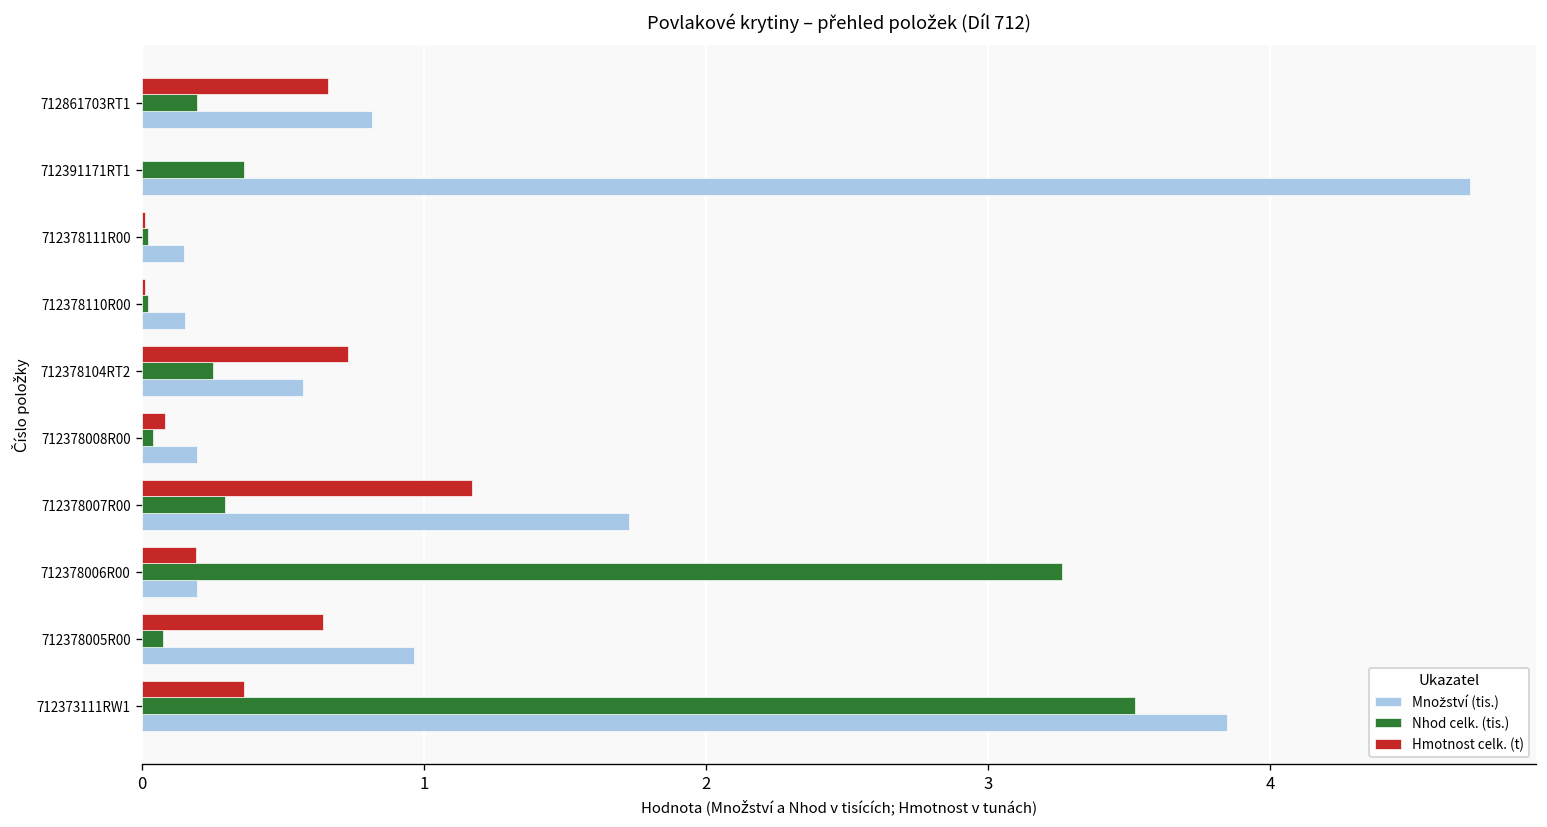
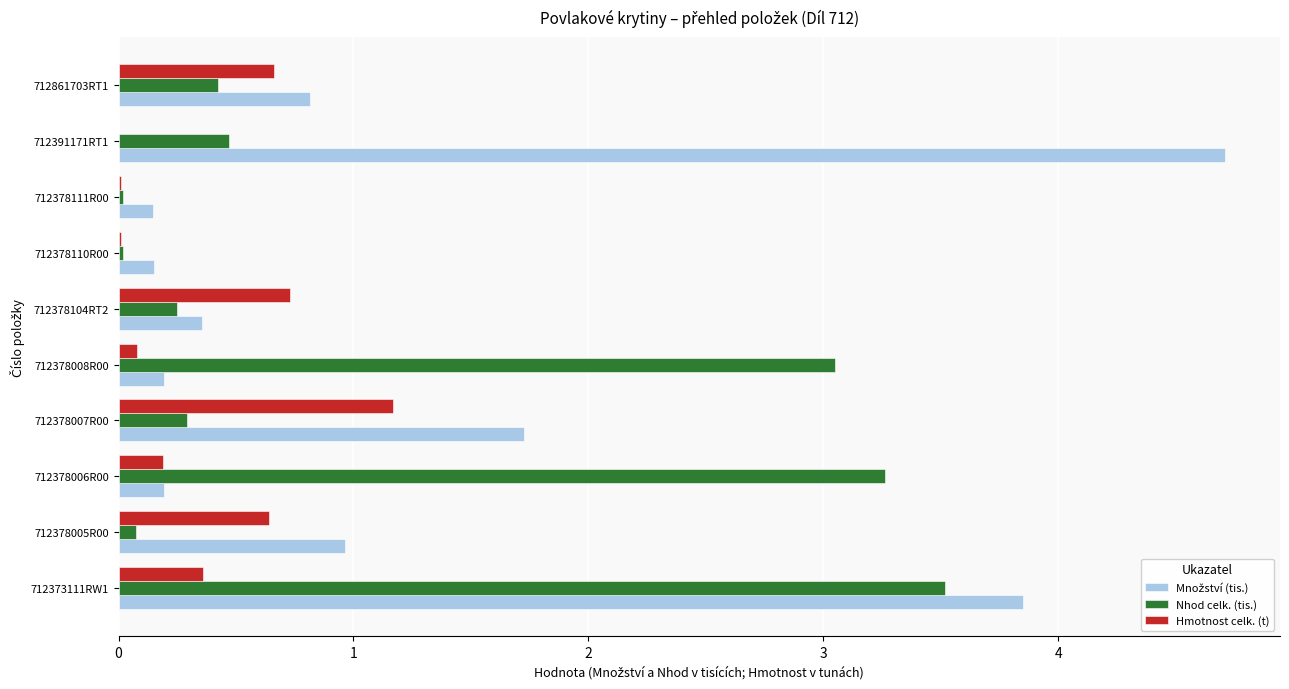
Nhod celk. (tis.), 712861703RT1: 0.19 -> 0.42
Nhod celk. (tis.), 712391171RT1: 0.36 -> 0.47
Množství (tis.), 712378104RT2: 0.57 -> 0.36
Nhod celk. (tis.), 712378008R00: 0.04 -> 3.05
